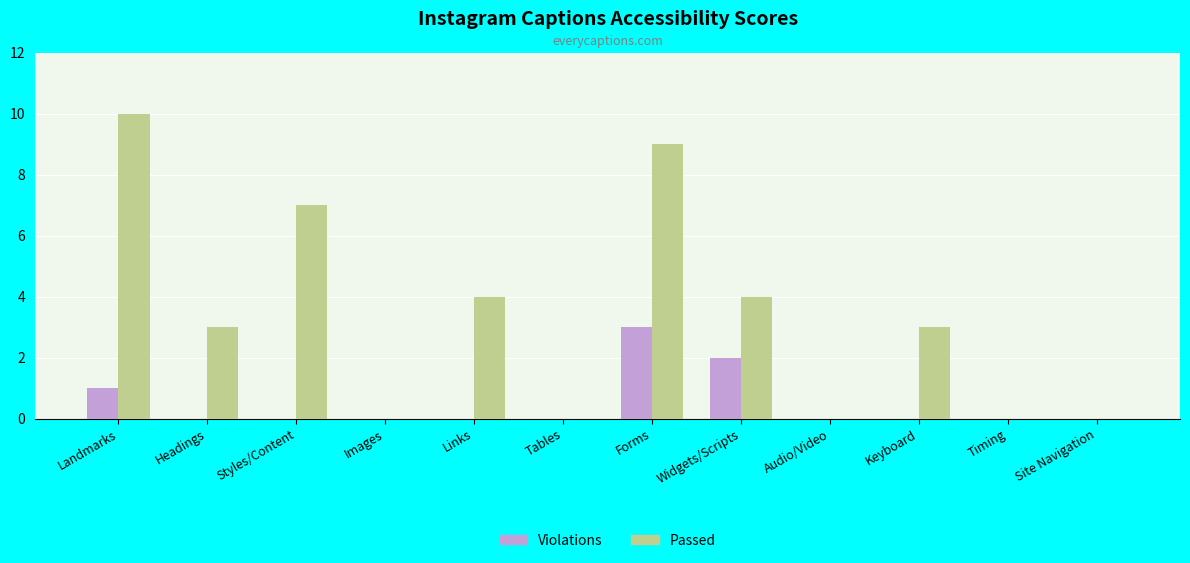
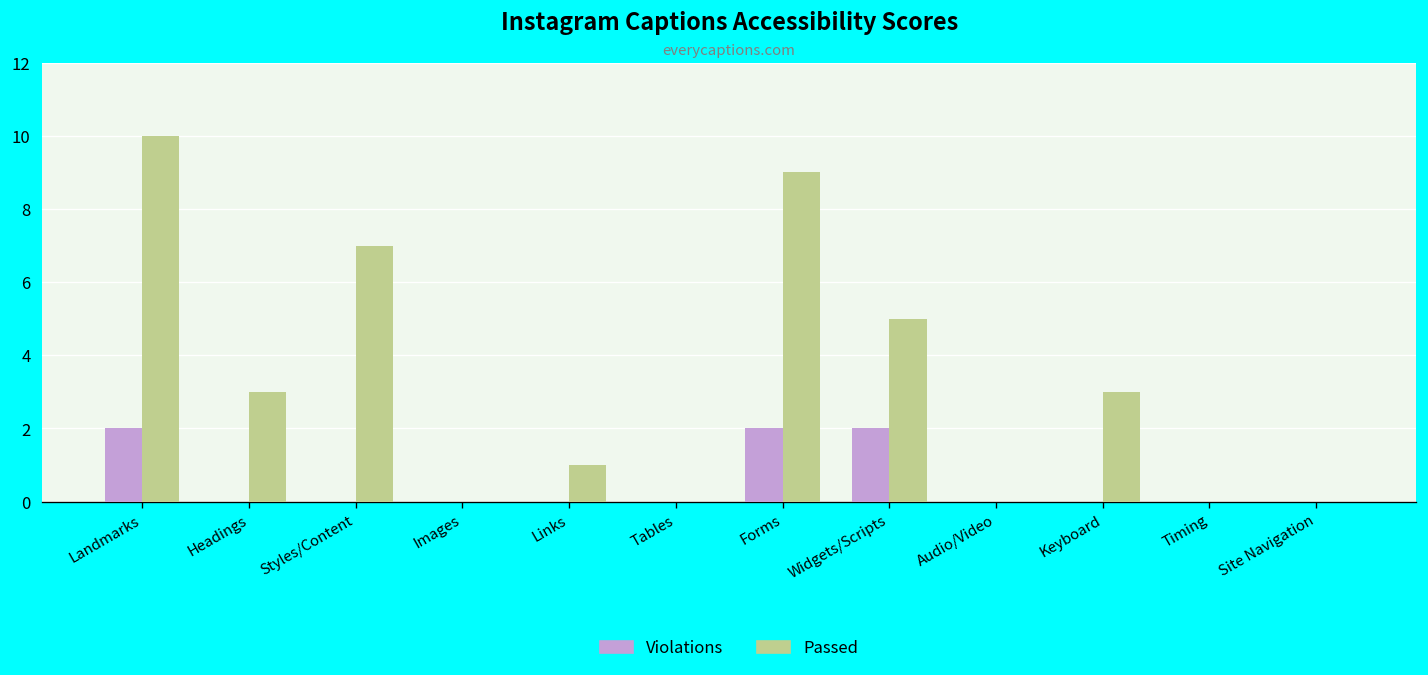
Violations, Landmarks: 1 -> 2
Passed, Links: 4 -> 1
Violations, Forms: 3 -> 2
Passed, Widgets/Scripts: 4 -> 5
